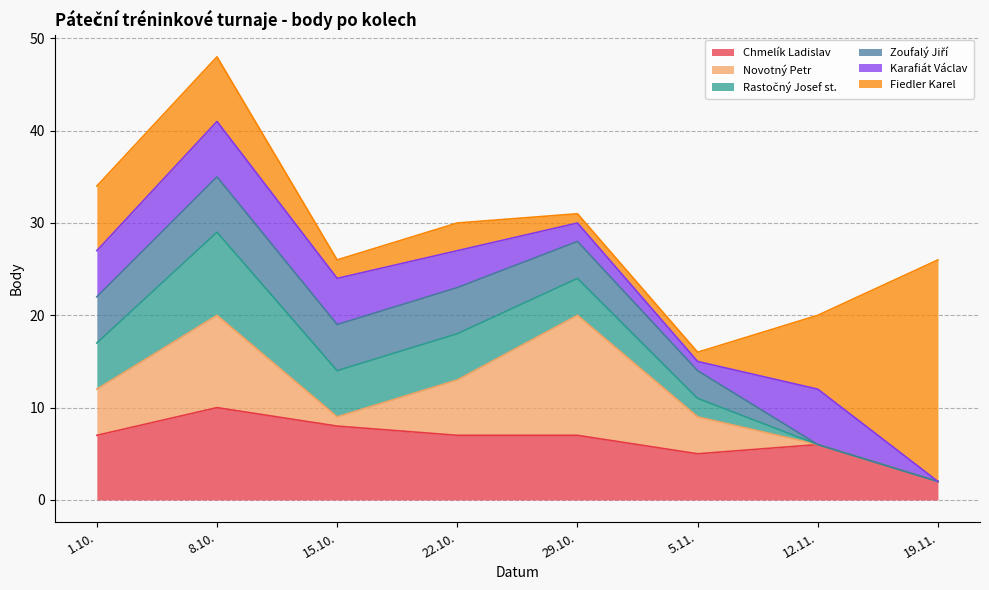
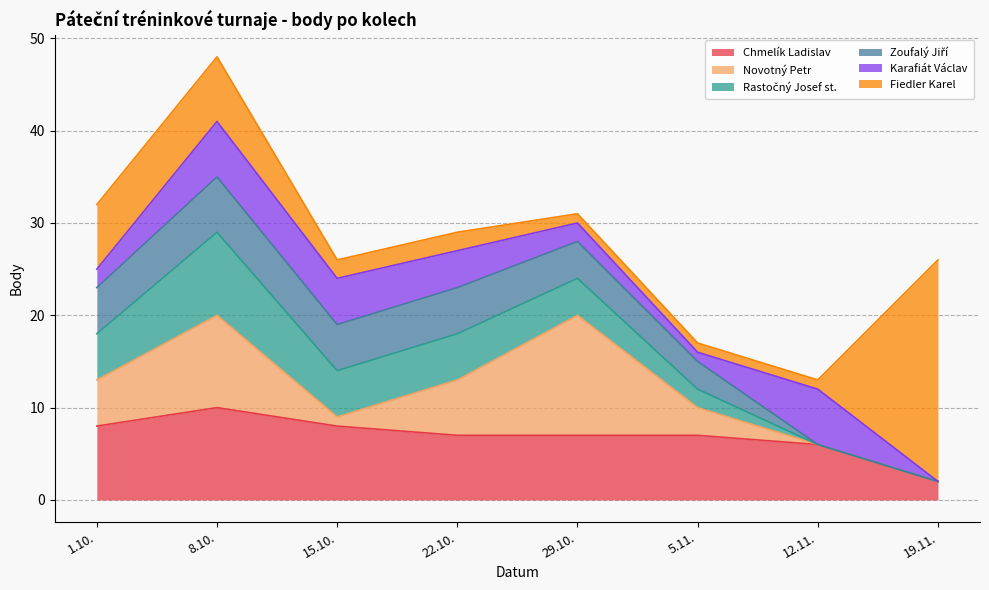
Chmelík Ladislav, 1.10.: 7 -> 8
Karafiát Václav, 1.10.: 5 -> 2
Fiedler Karel, 22.10.: 3 -> 2
Chmelík Ladislav, 5.11.: 5 -> 7
Novotný Petr, 5.11.: 4 -> 3
Fiedler Karel, 12.11.: 8 -> 1
